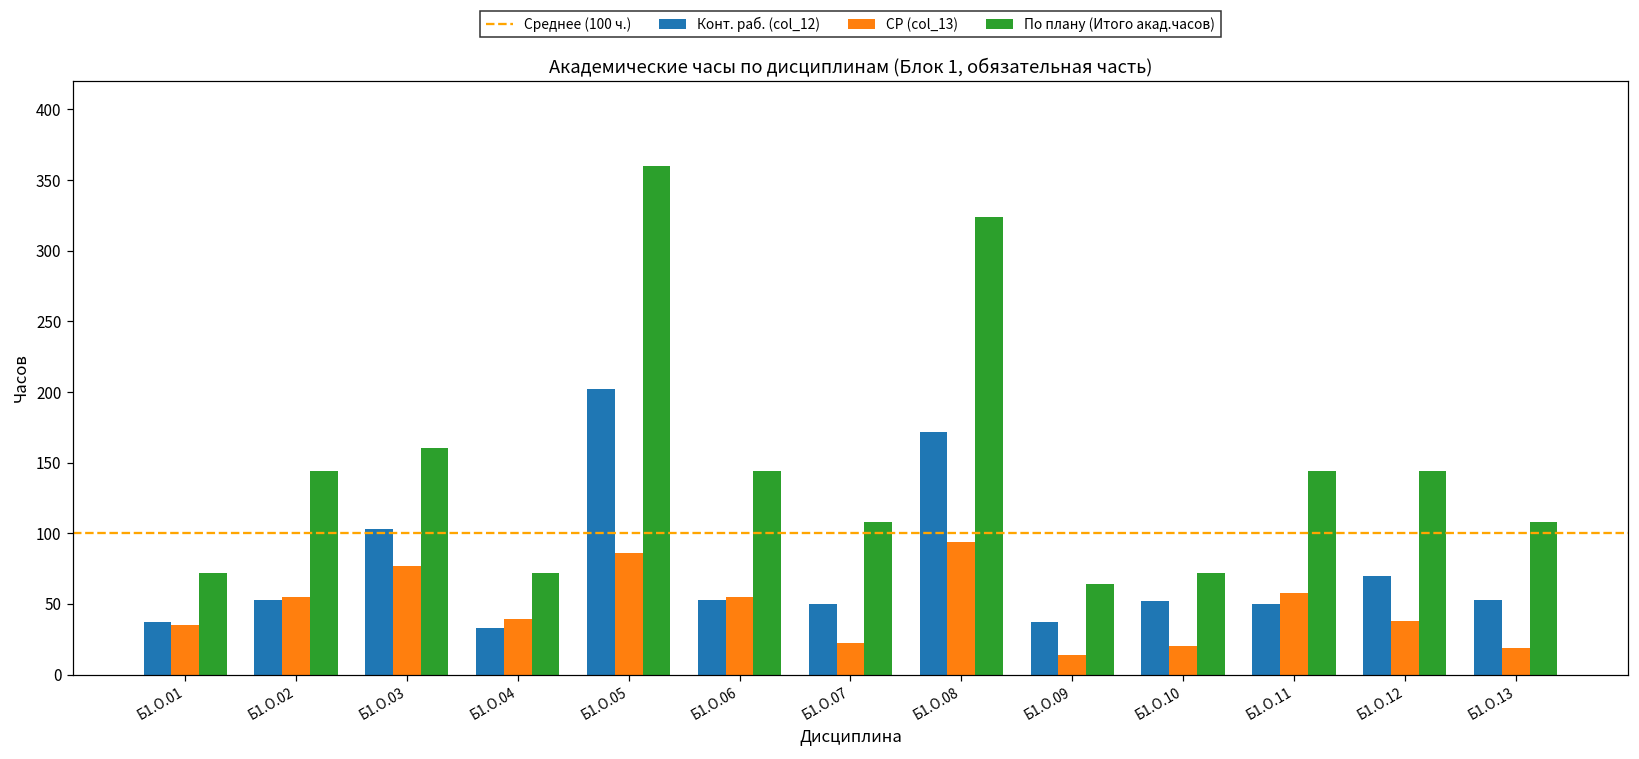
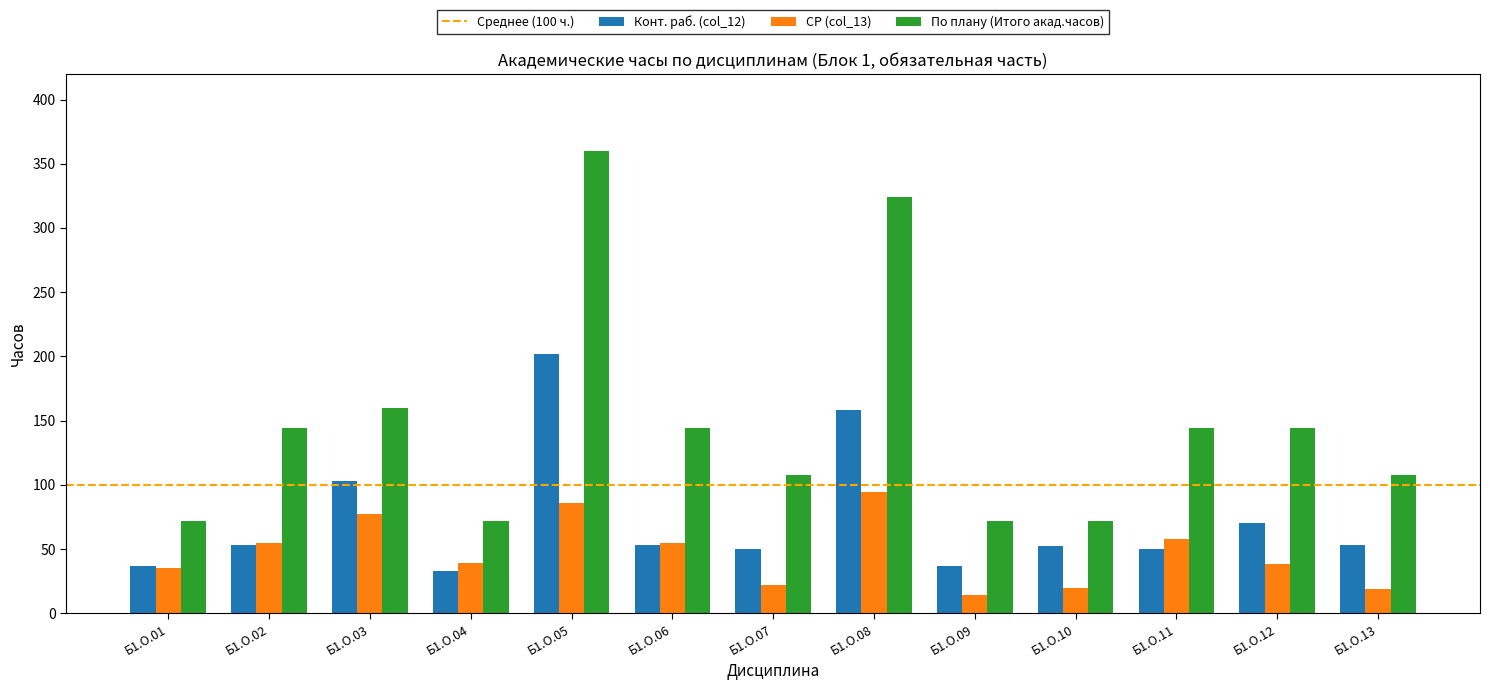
Конт. раб. (col_12), Б1.О.08: 172 -> 158
По плану (Итого акад.часов), Б1.О.09: 64 -> 72
